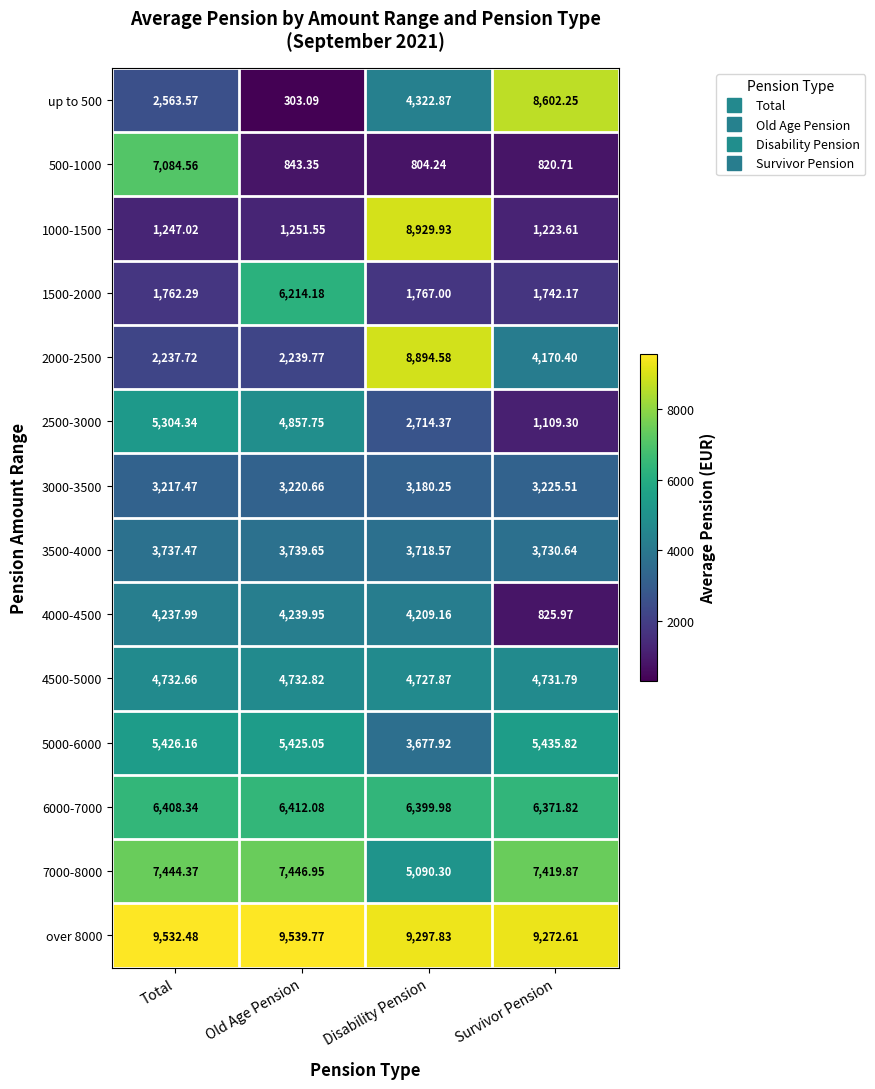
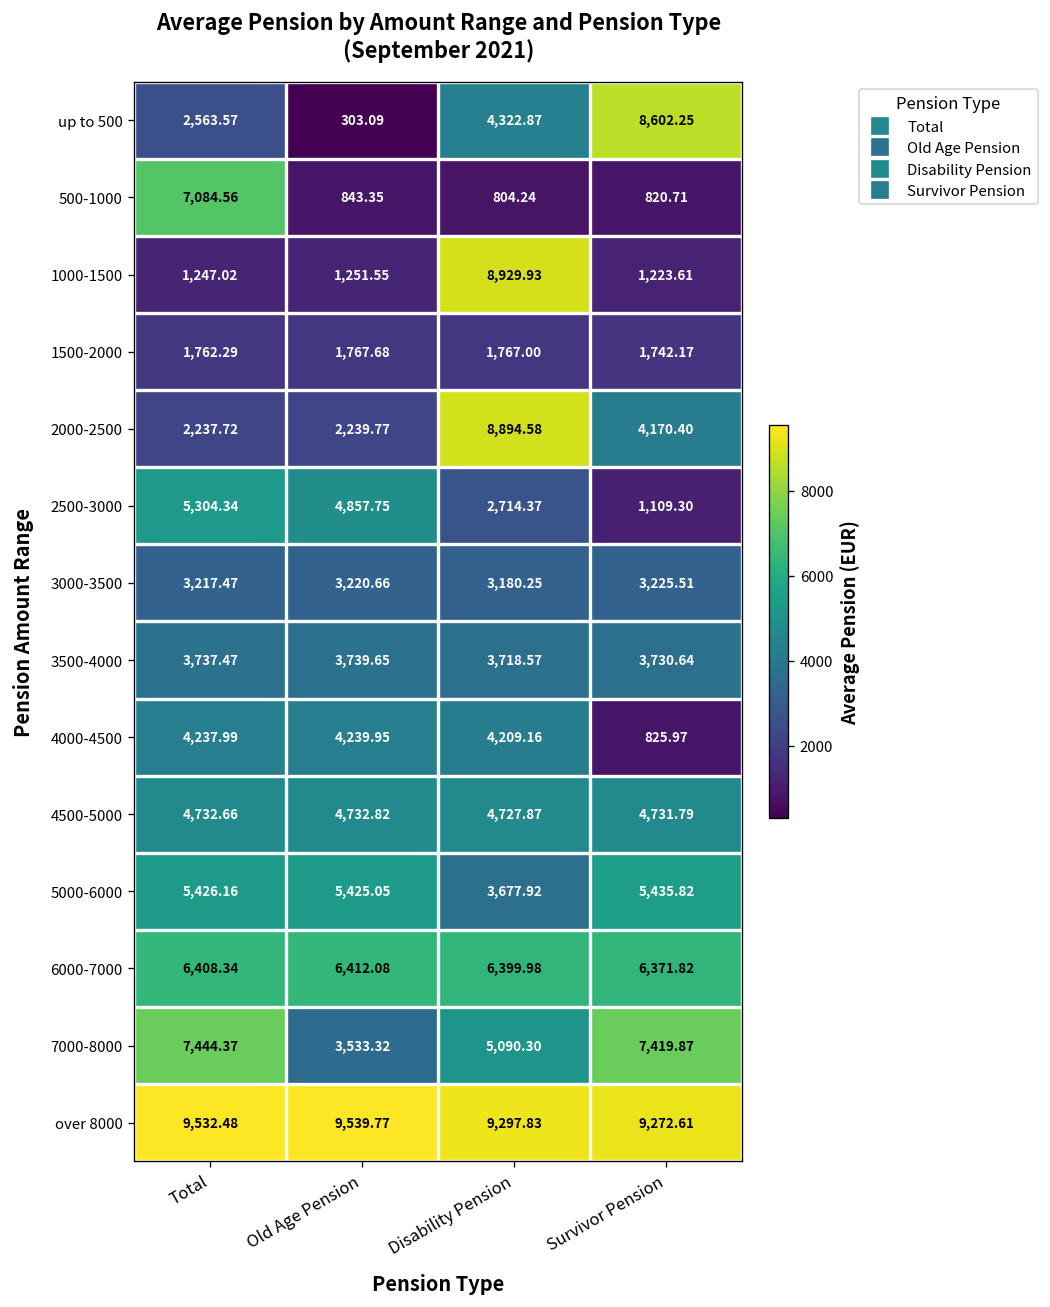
1500-2000, Old Age Pension: 6,214.18 -> 1,767.68
7000-8000, Old Age Pension: 7,446.95 -> 3,533.32
